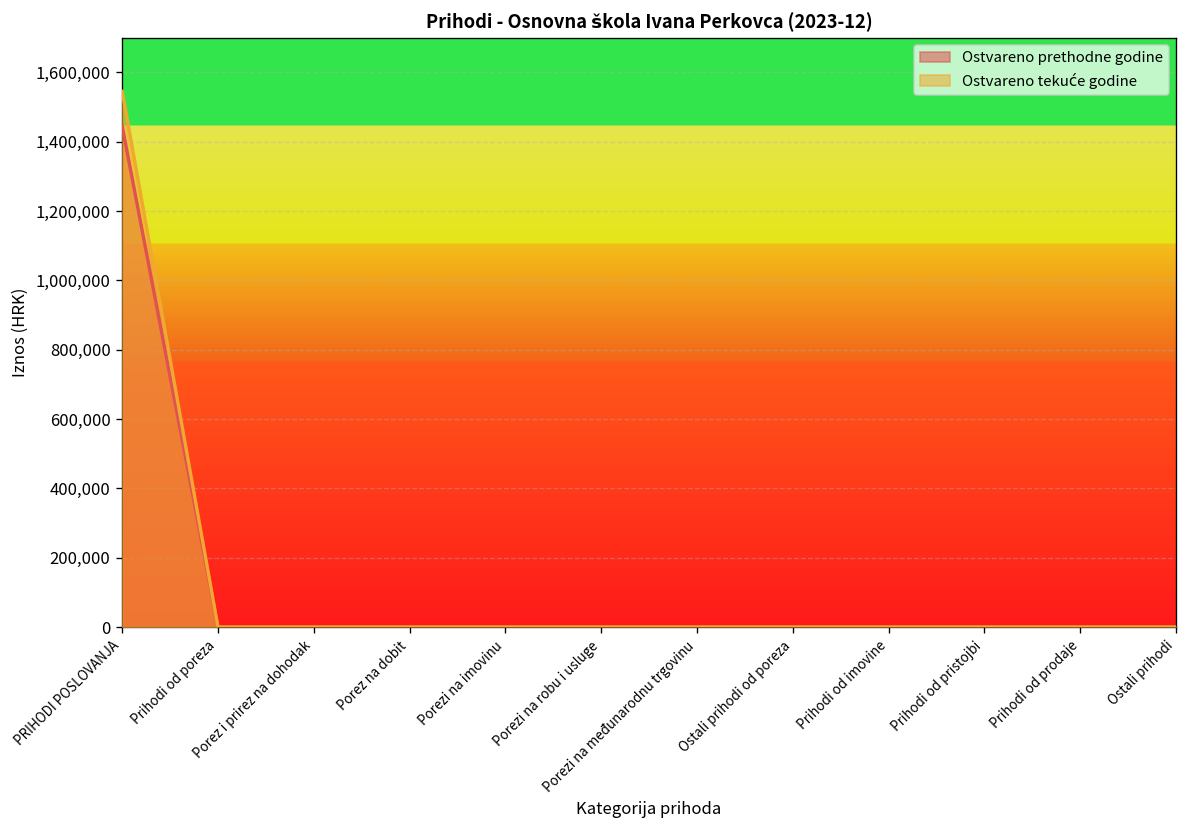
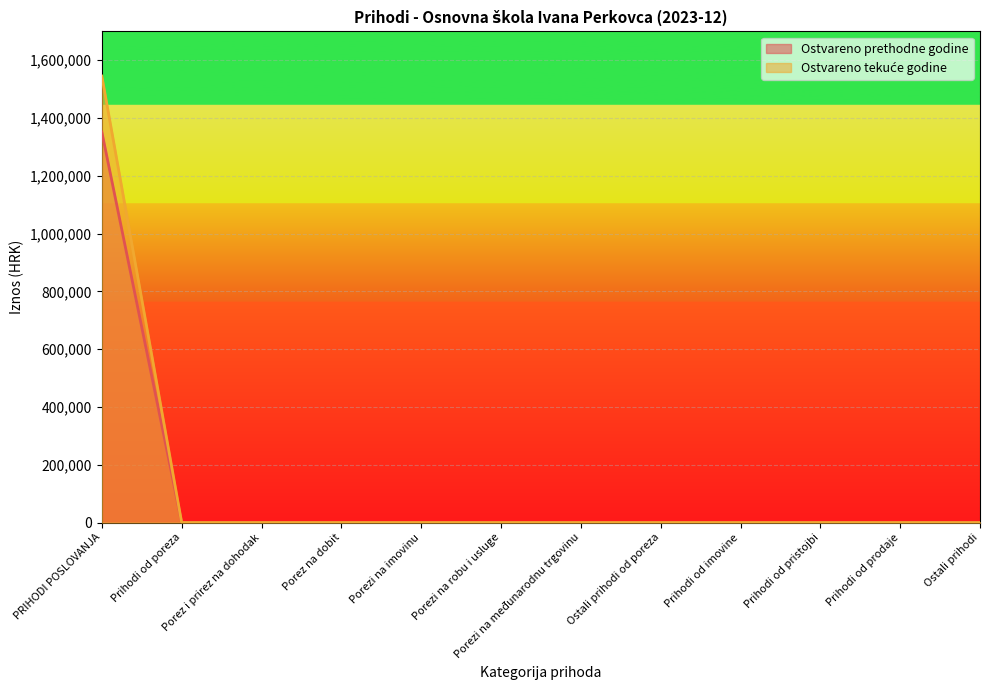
Ostvareno prethodne godine, PRIHODI POSLOVANJA: 1,440,000 -> 1,350,000
